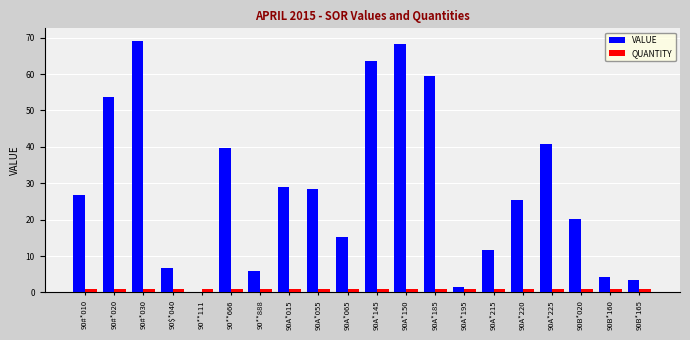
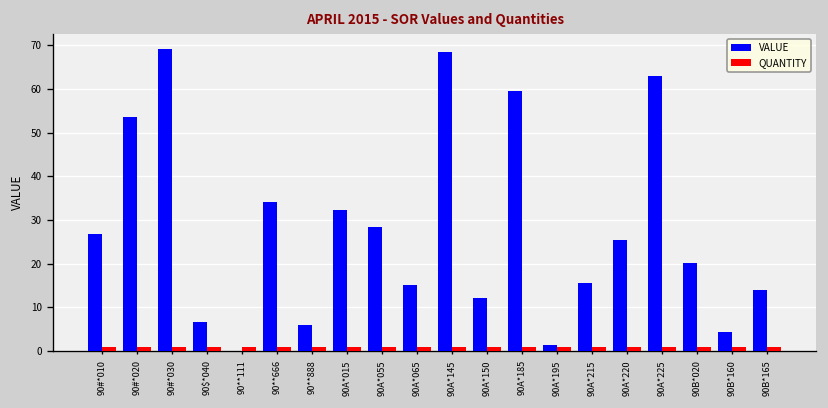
VALUE, 90**666: 40 -> 34
VALUE, 90A*015: 29 -> 32
VALUE, 90A*145: 64 -> 68
VALUE, 90A*150: 68 -> 12
VALUE, 90A*215: 12 -> 16
VALUE, 90A*225: 41 -> 63
VALUE, 90B*165: 3 -> 14
